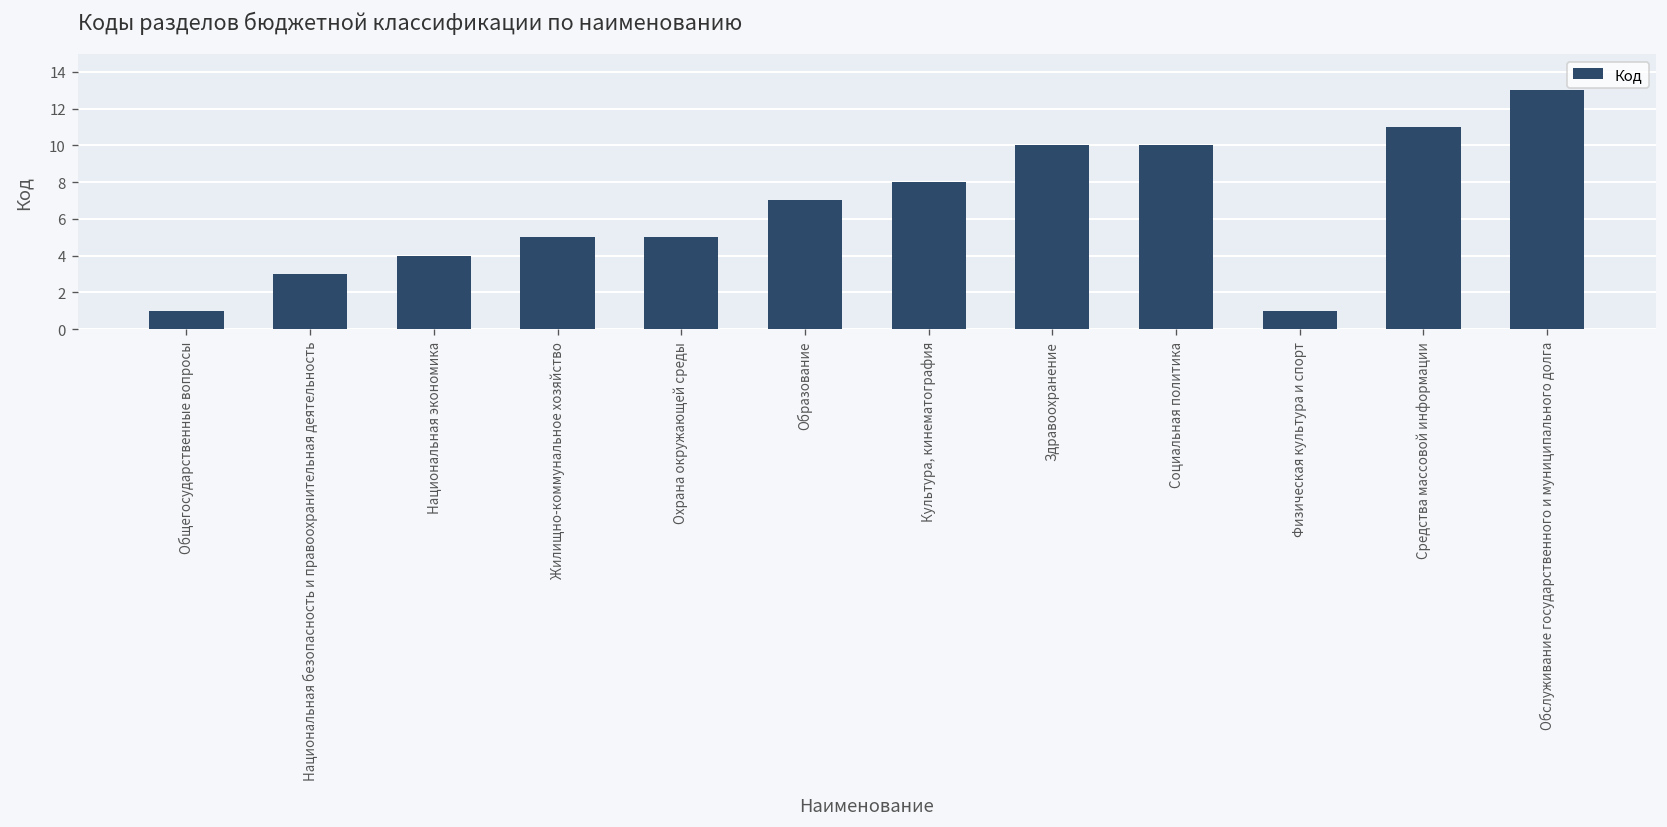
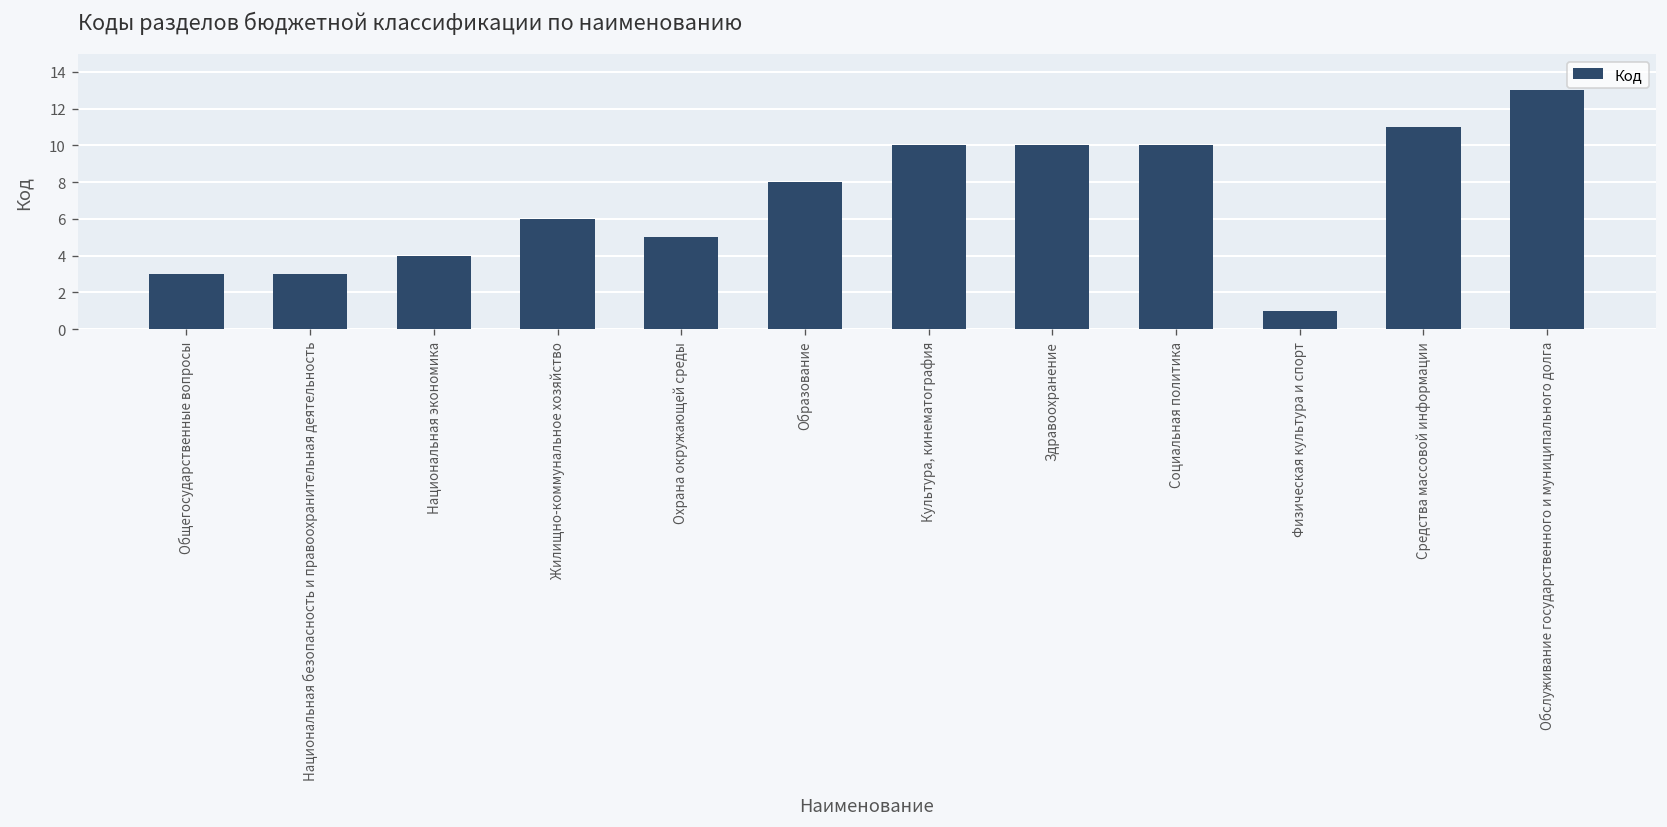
Общегосударственные вопросы: 1 -> 3
Жилищно-коммунальное хозяйство: 5 -> 6
Образование: 7 -> 8
Культура, кинематография: 8 -> 10
